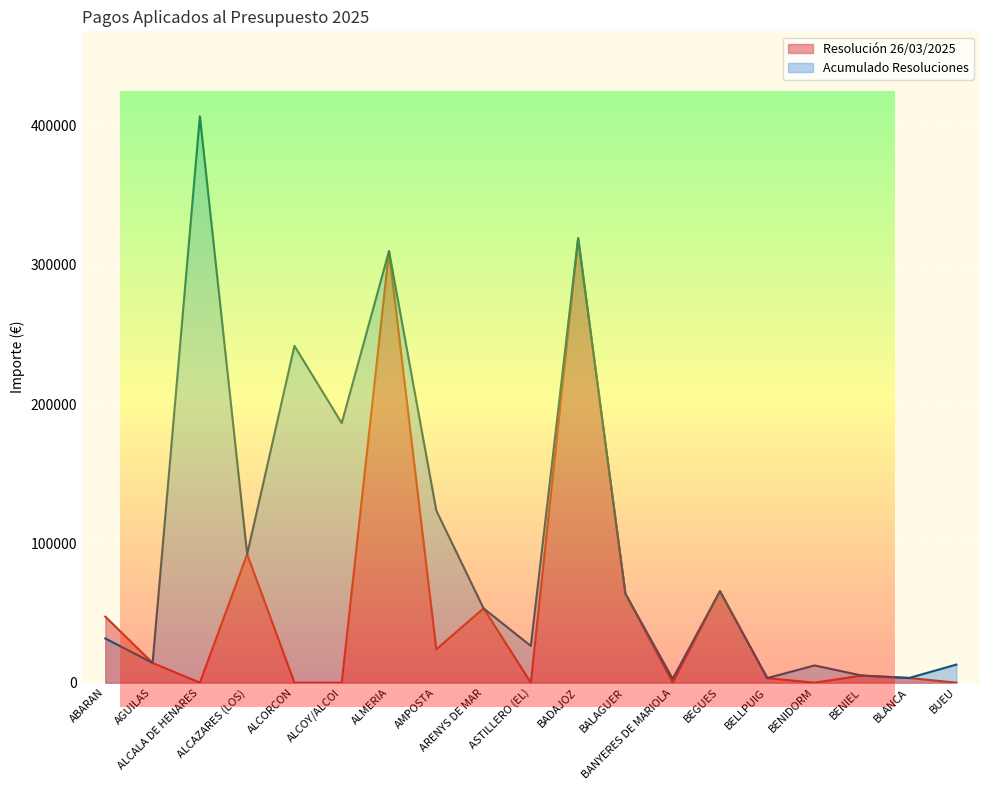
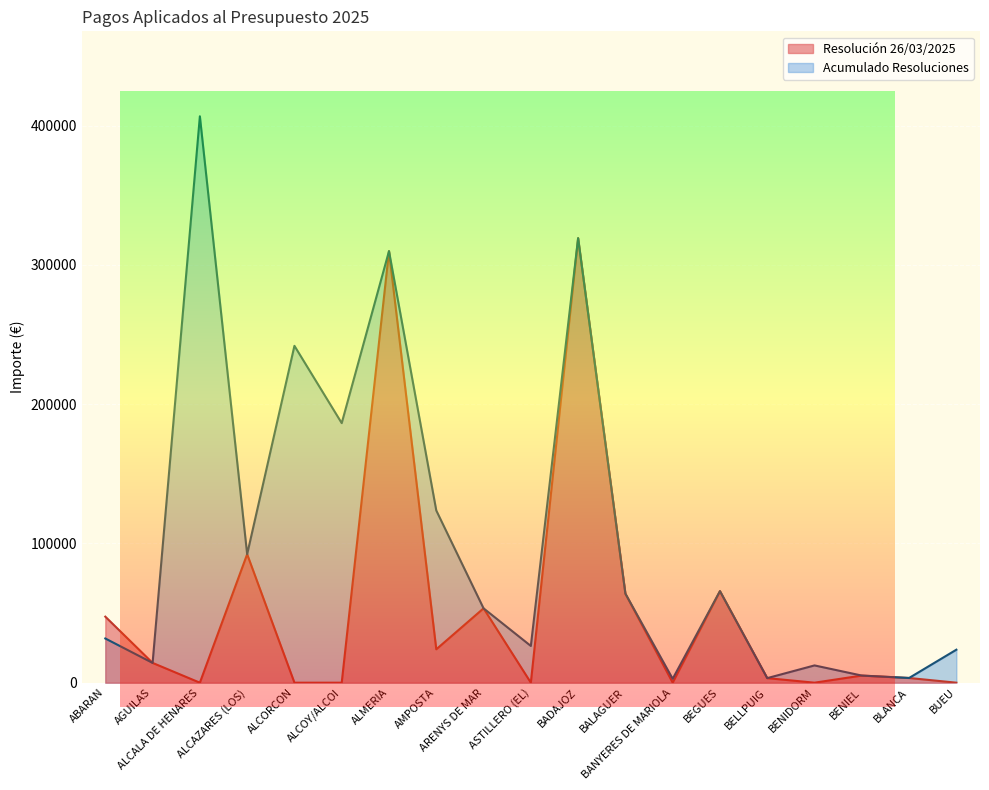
Acumulado Resoluciones, BUEU: 13000 -> 24000
